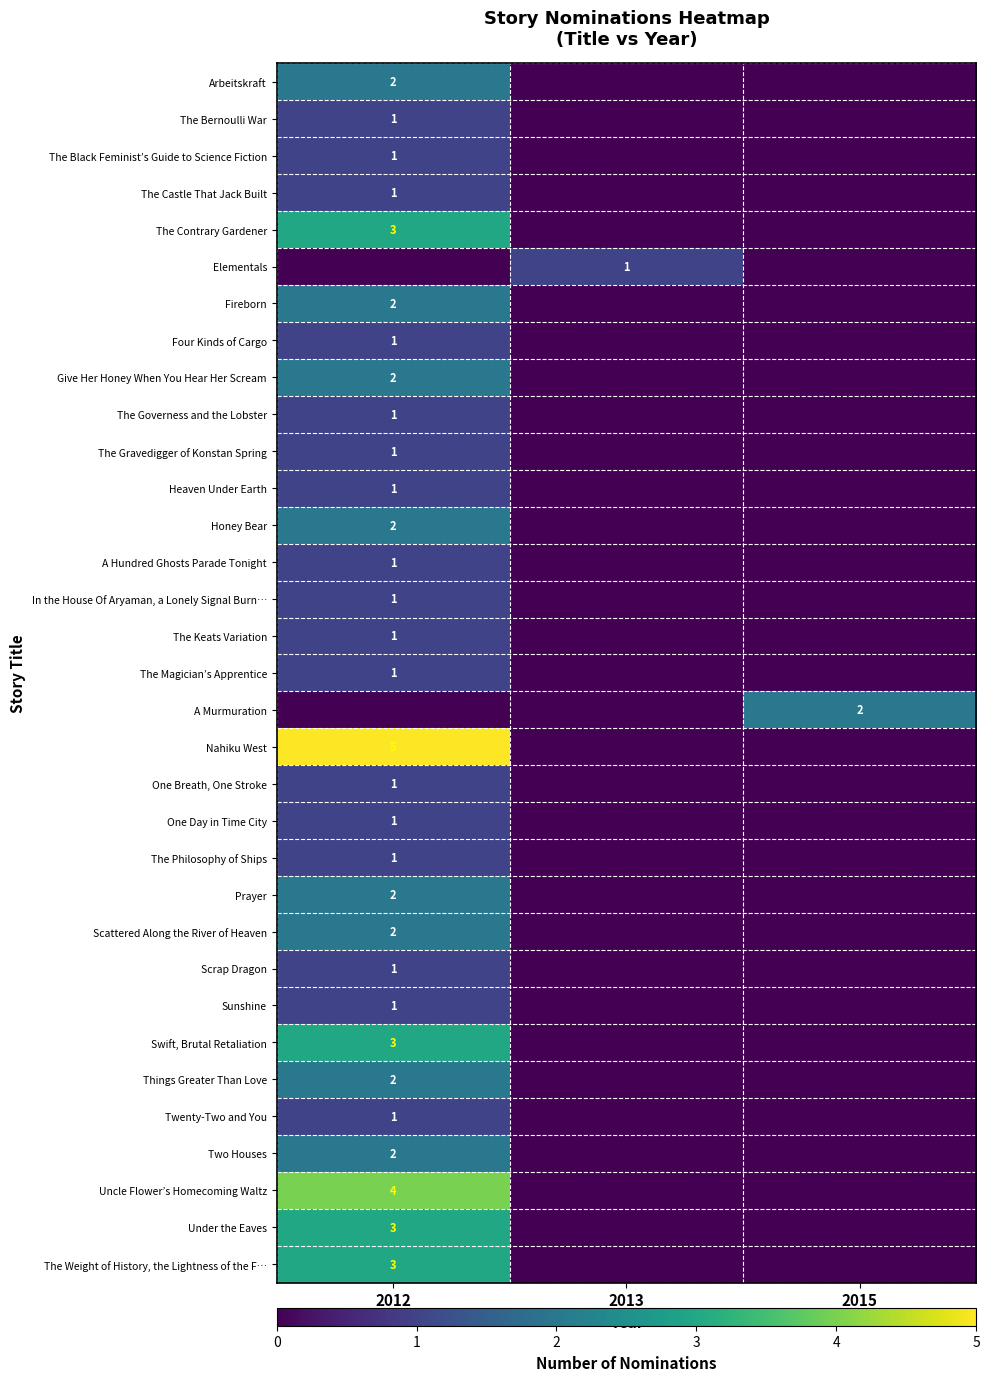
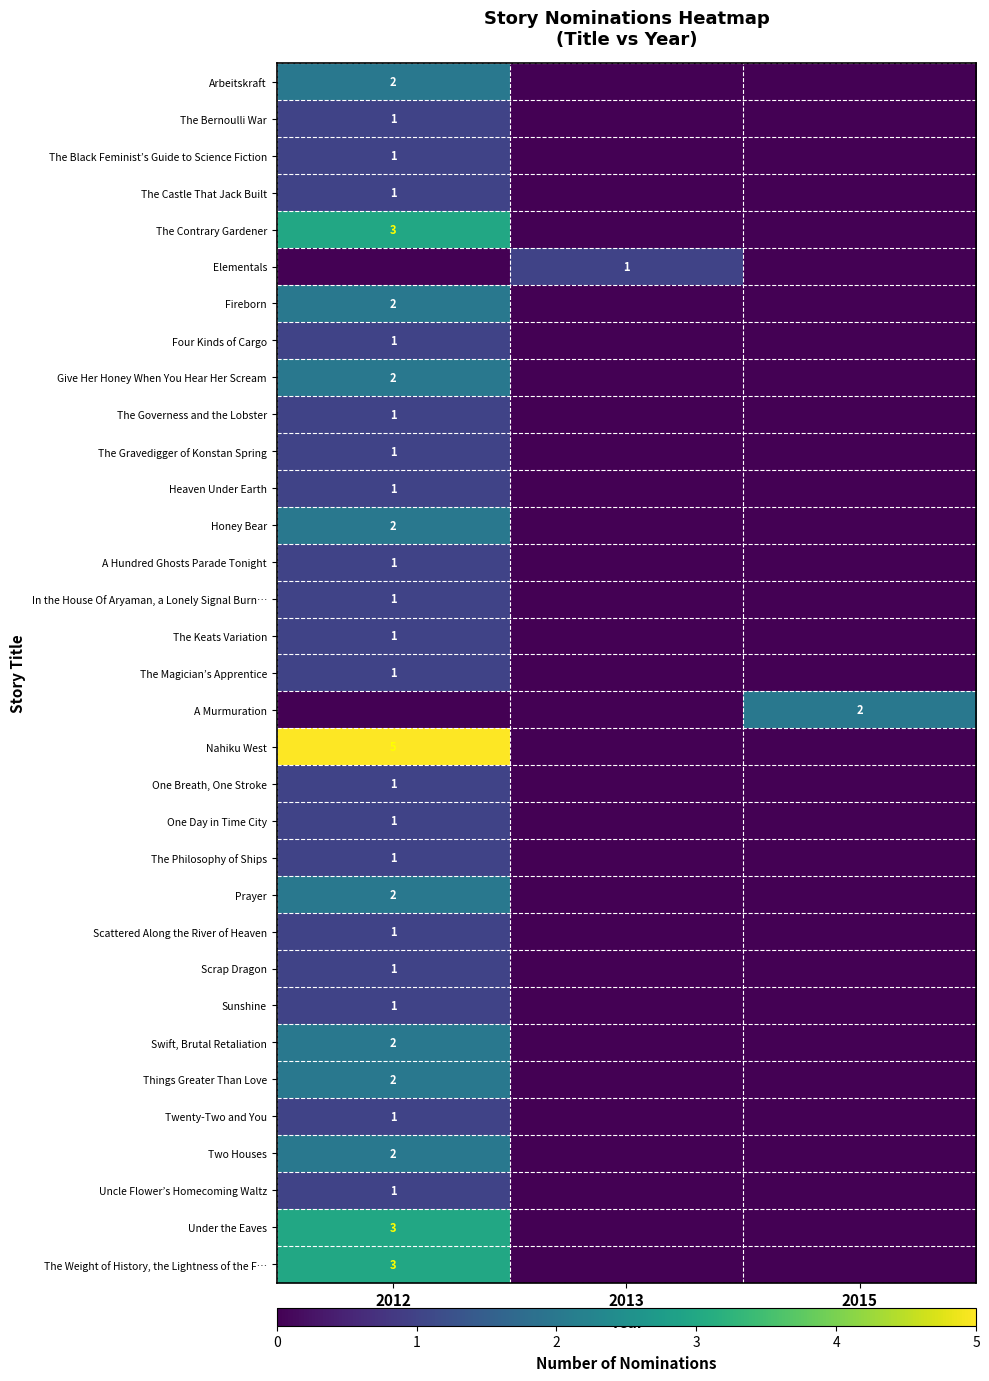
Scattered Along the River of Heaven, 2012: 2 -> 1
Swift, Brutal Retaliation, 2012: 3 -> 2
Uncle Flower’s Homecoming Waltz, 2012: 4 -> 1
